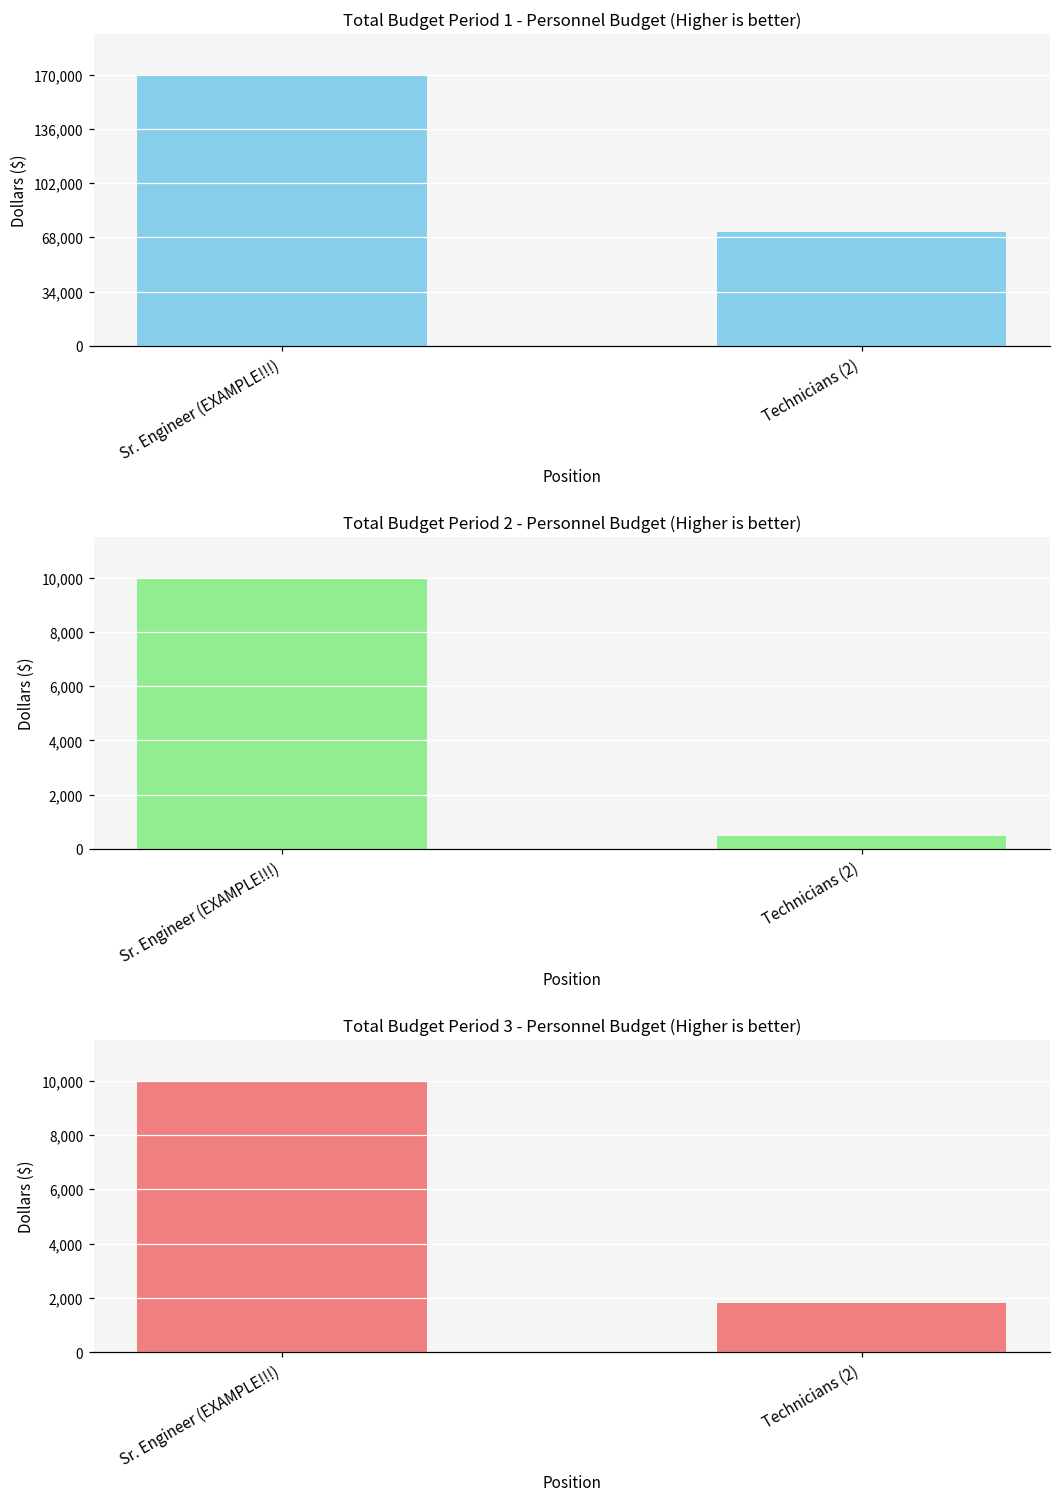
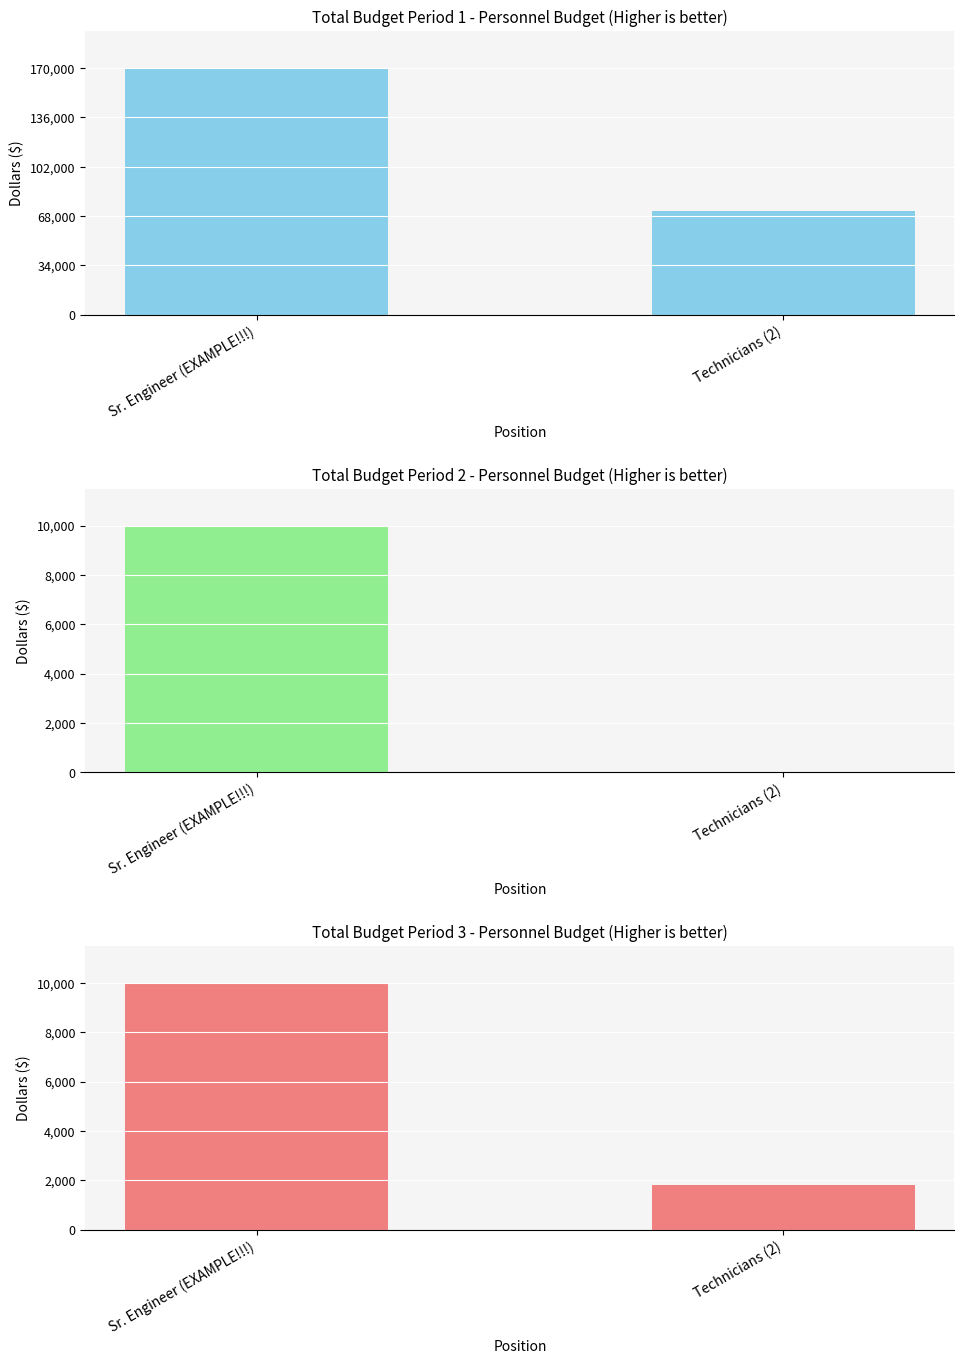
Total Budget Period 2 - Personnel Budget (Higher is better), Technicians (2): 500 -> 0
